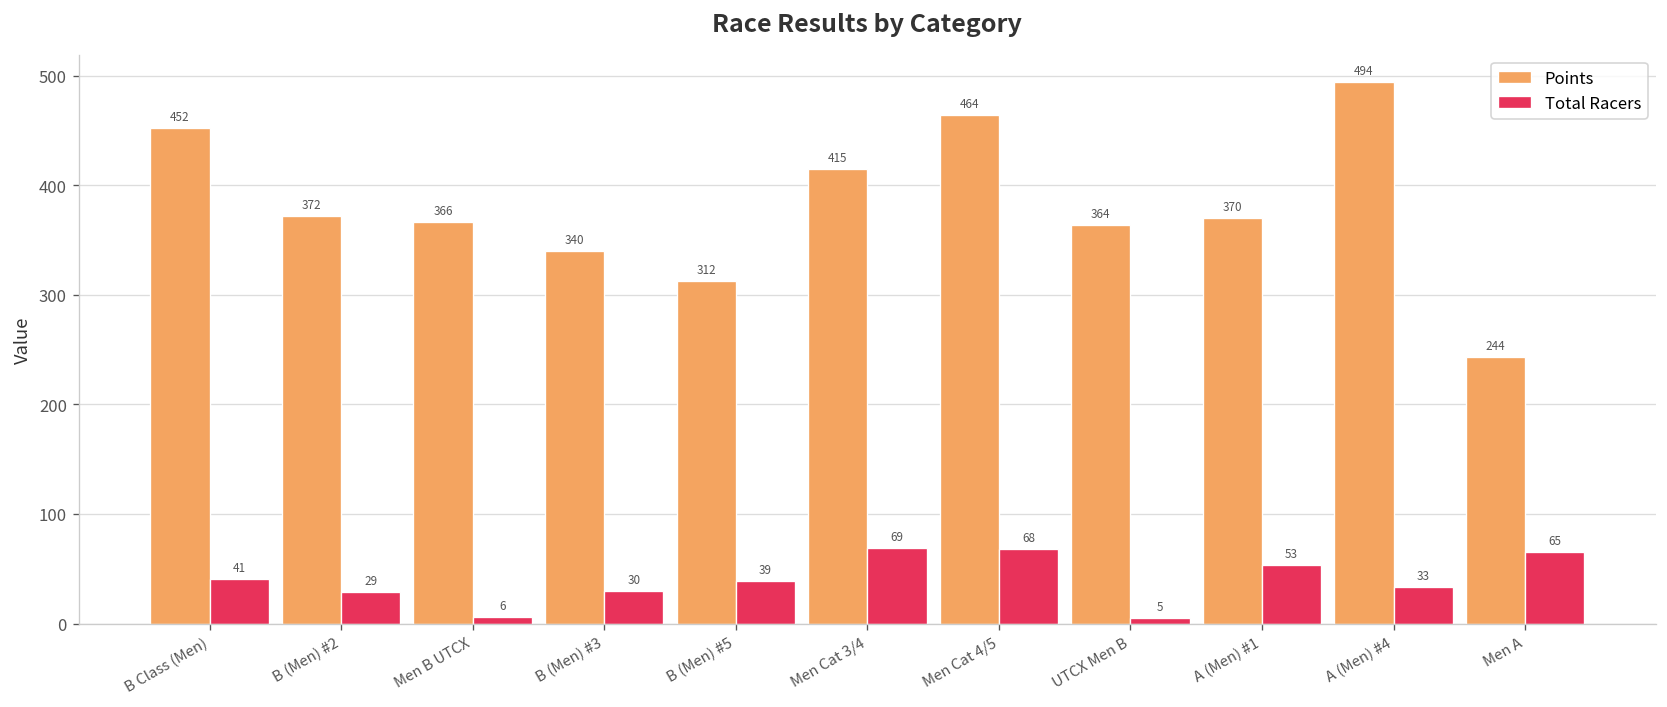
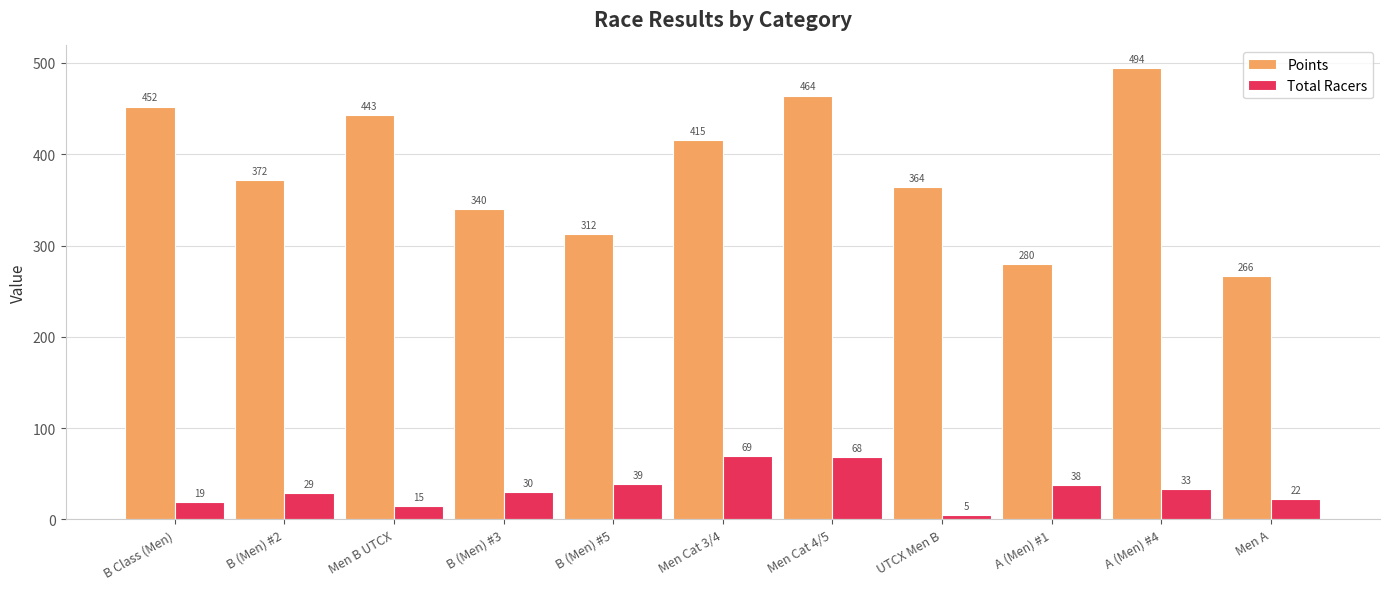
Total Racers, B Class (Men): 41 -> 19
Points, Men B UTCX: 366 -> 443
Total Racers, Men B UTCX: 6 -> 15
Points, A (Men) #1: 370 -> 280
Total Racers, A (Men) #1: 53 -> 38
Points, Men A: 244 -> 266
Total Racers, Men A: 65 -> 22
